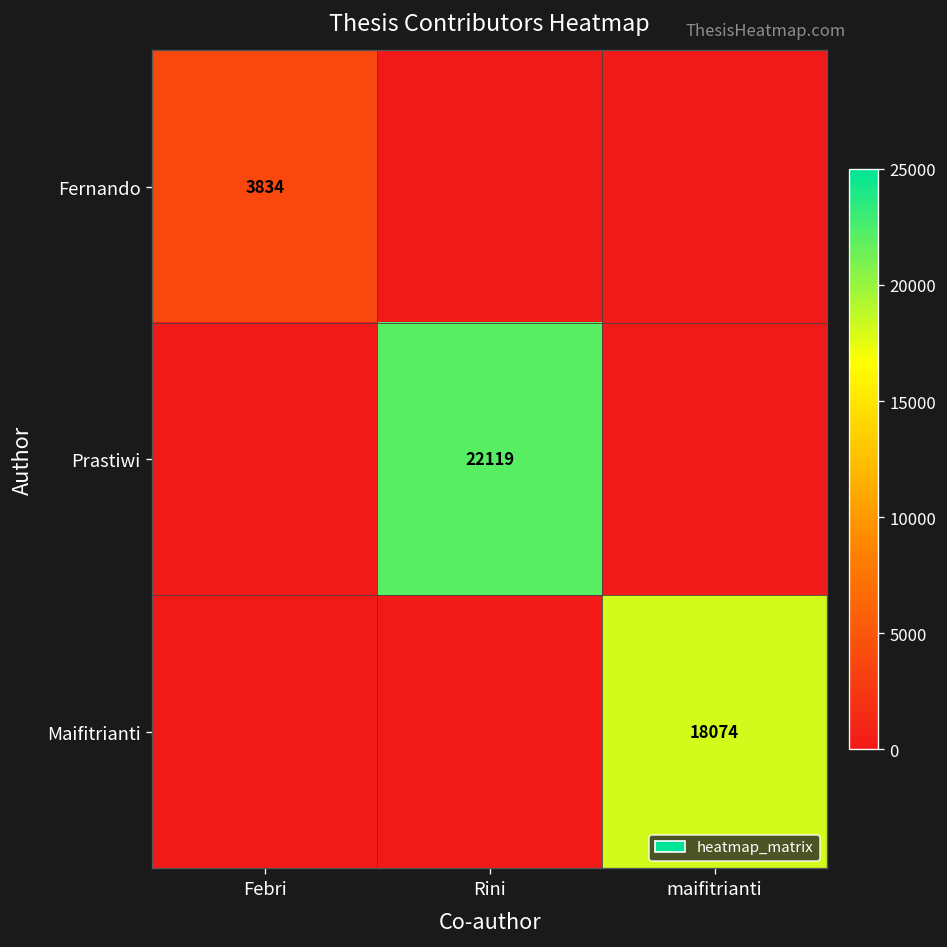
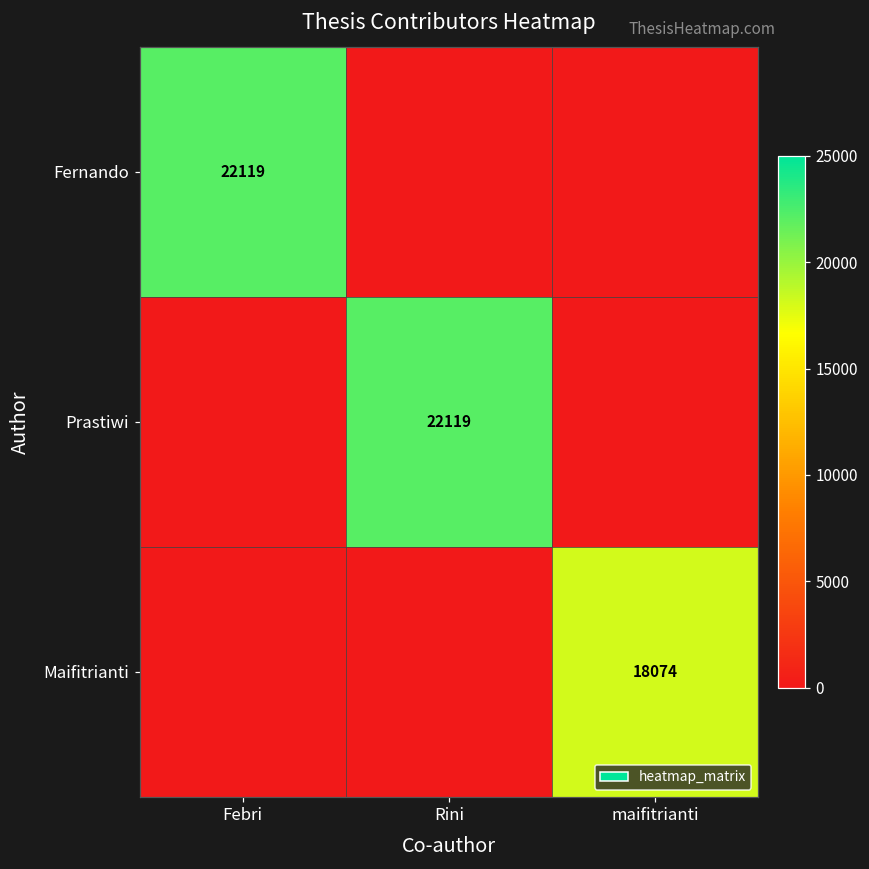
Fernando, Febri: 3834 -> 22119
